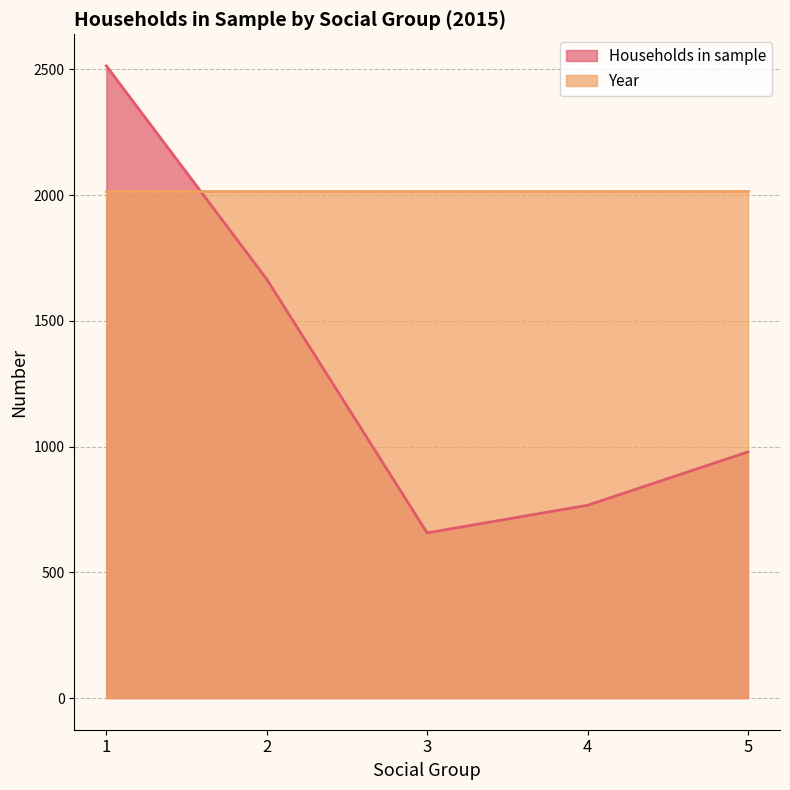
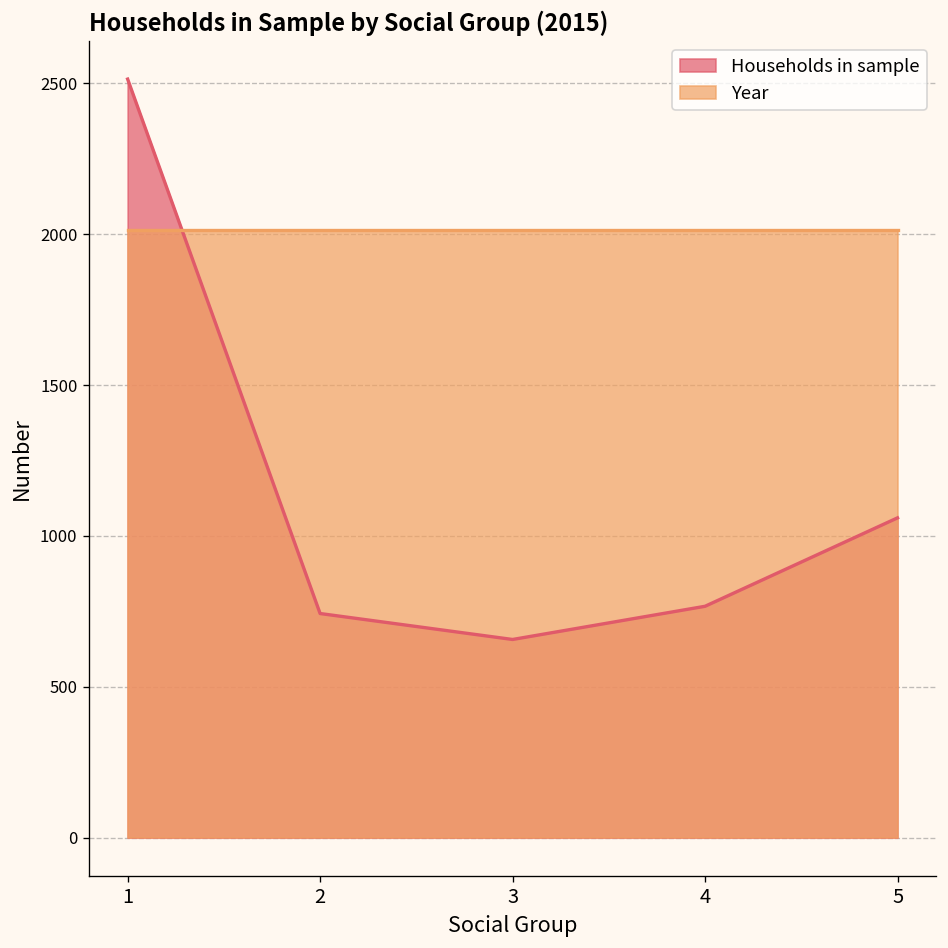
Households in sample, 2: 1670 -> 740
Households in sample, 5: 980 -> 1060
